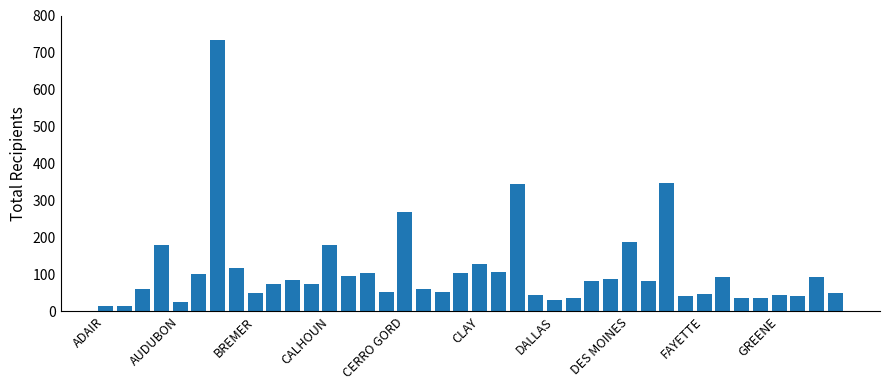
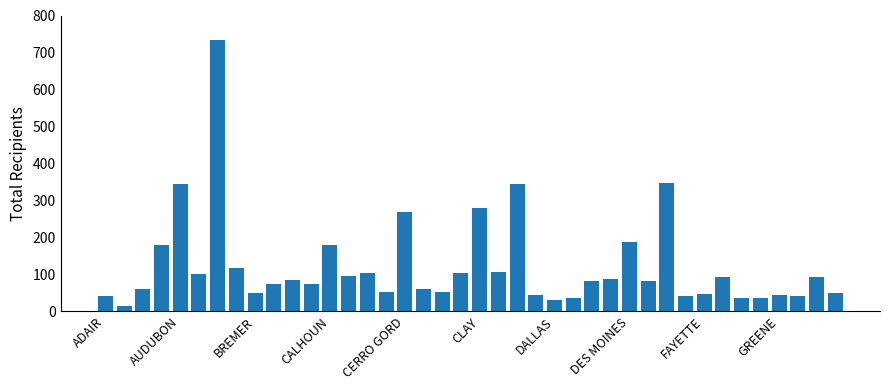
ADAIR: 10 -> 40
AUDUBON: 30 -> 340
CLAY: 130 -> 280
